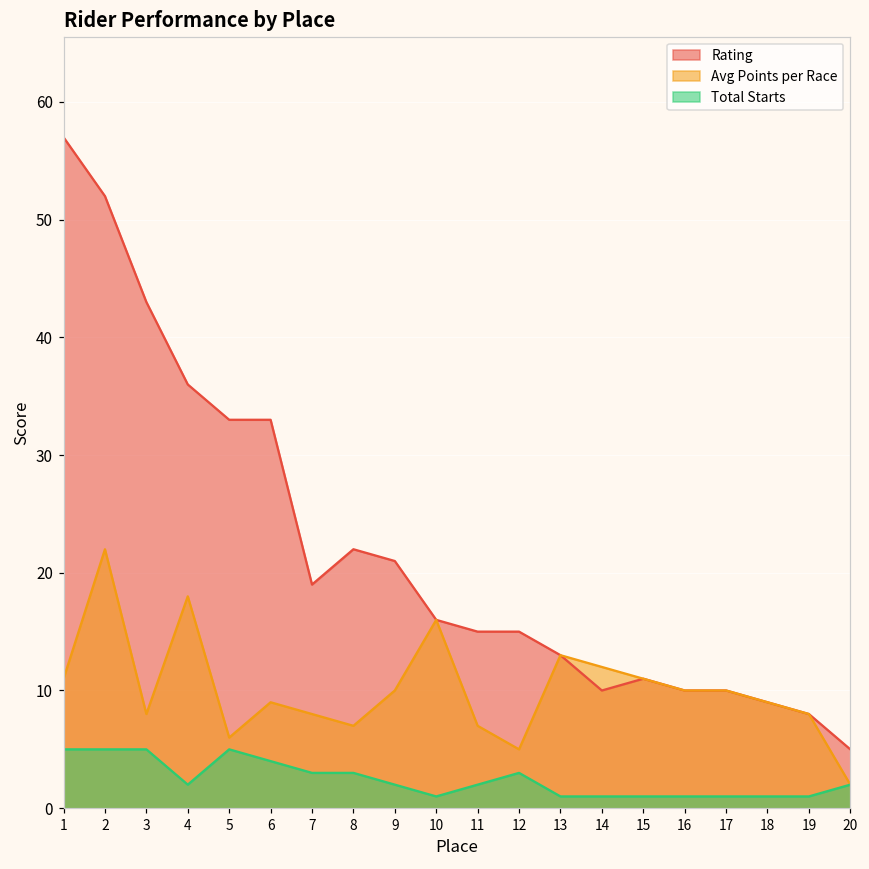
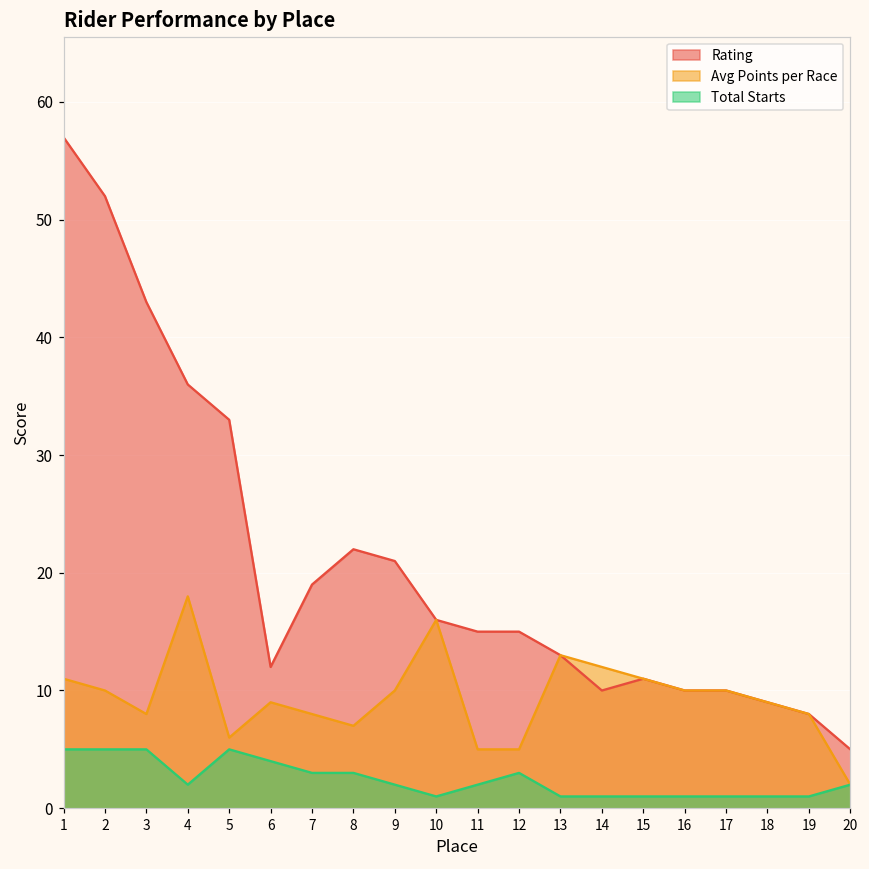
Avg Points per Race, 2: 22 -> 10
Rating, 6: 33 -> 12
Avg Points per Race, 11: 7 -> 5
